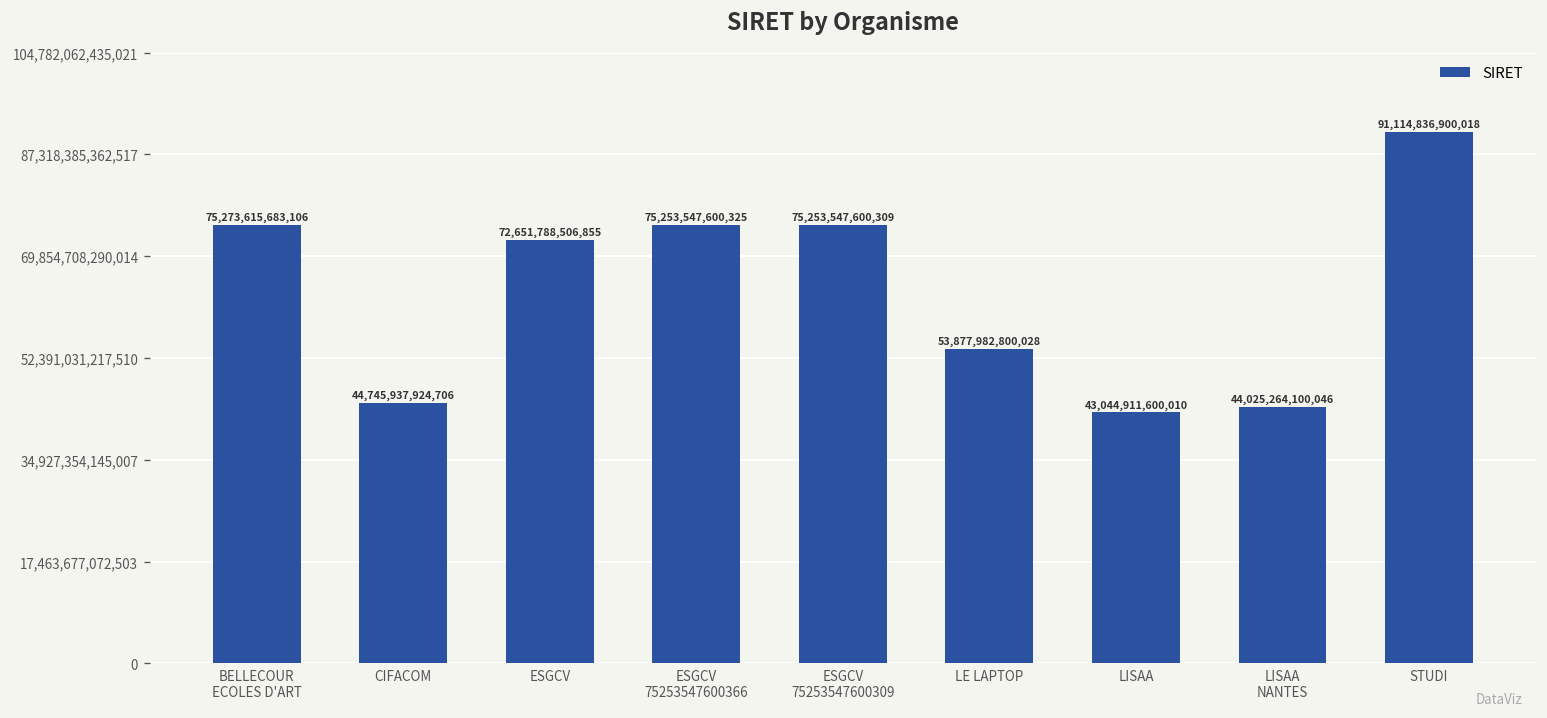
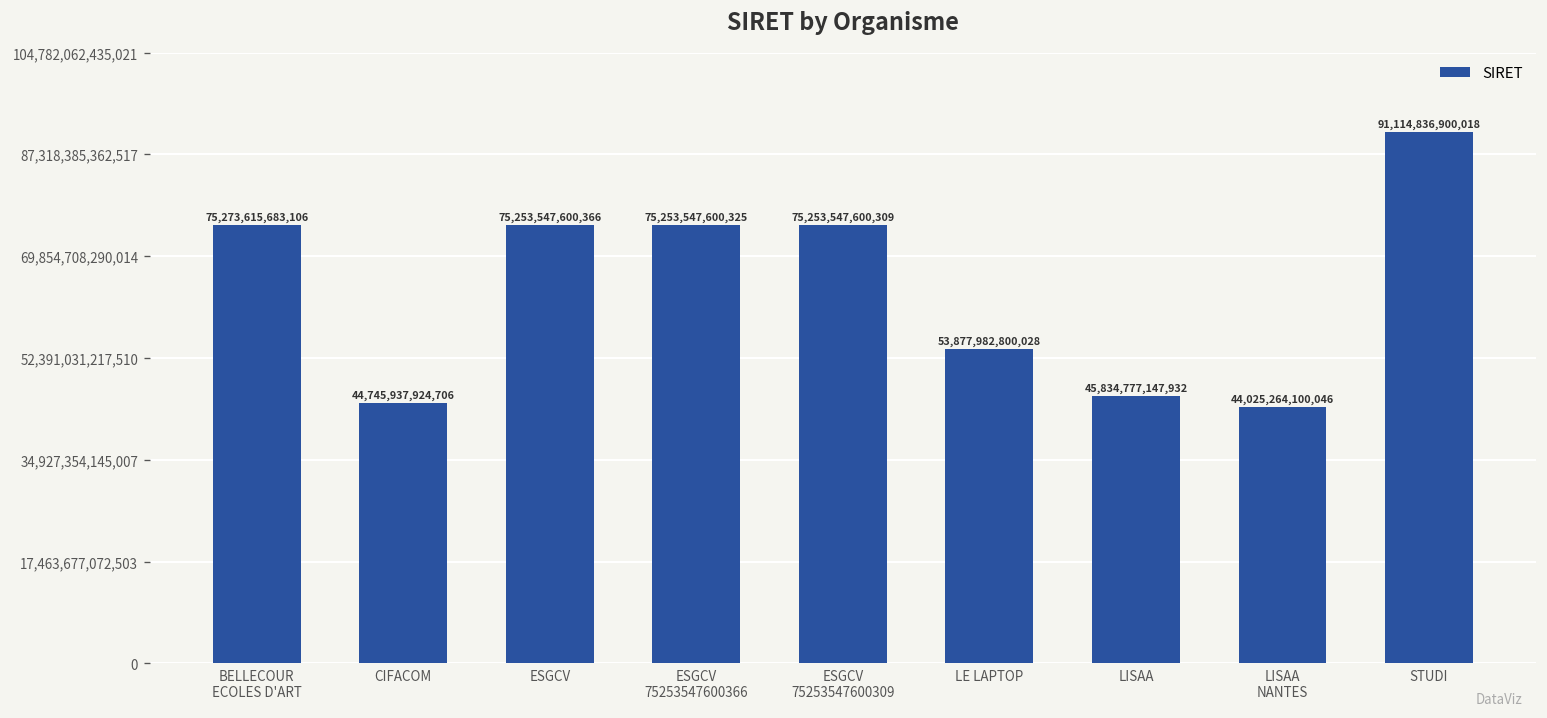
ESGCV: 72,651,788,506,855 -> 75,253,547,600,366
LISAA: 43,044,911,600,010 -> 45,834,777,147,932
